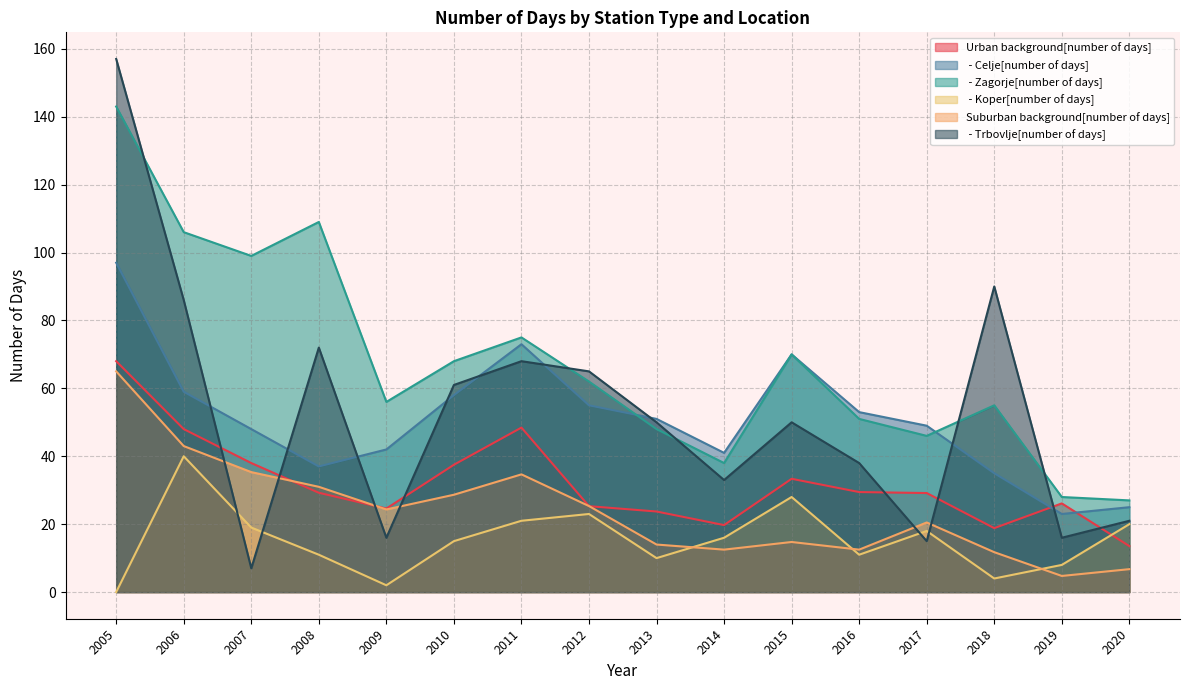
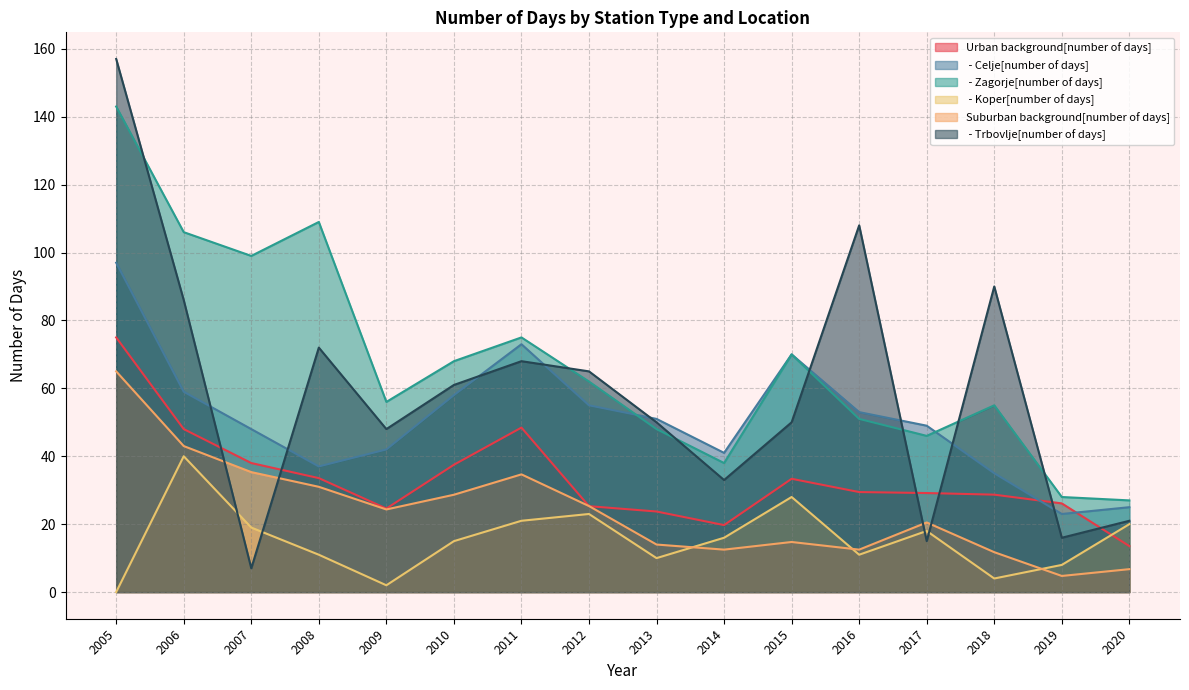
Urban background[number of days], 2005: 68 -> 75
Urban background[number of days], 2008: 29 -> 34
- Trbovlje[number of days], 2009: 16 -> 48
- Trbovlje[number of days], 2016: 38 -> 108
Urban background[number of days], 2018: 19 -> 29
